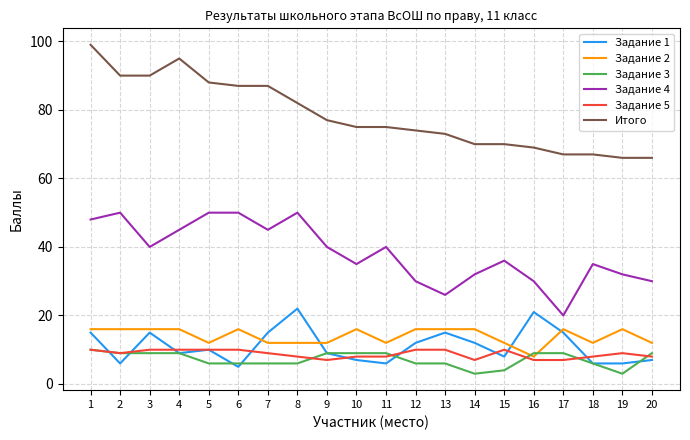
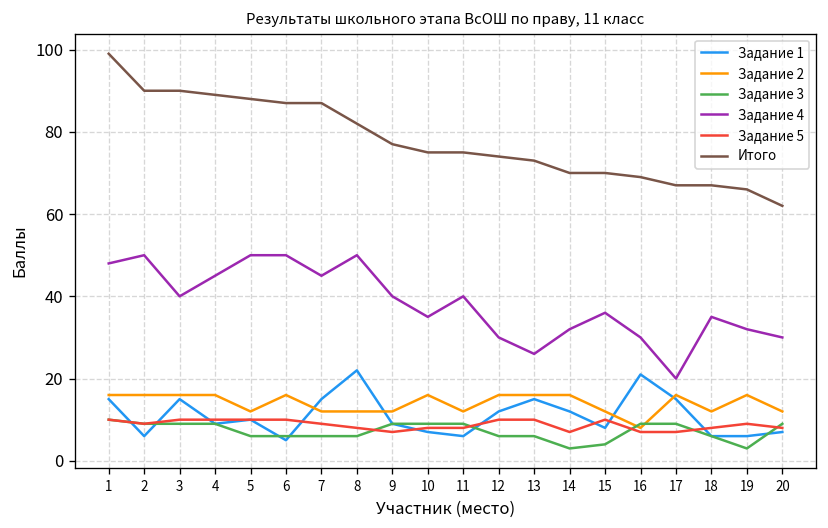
Итого, 4: 95 -> 89
Итого, 20: 66 -> 62
